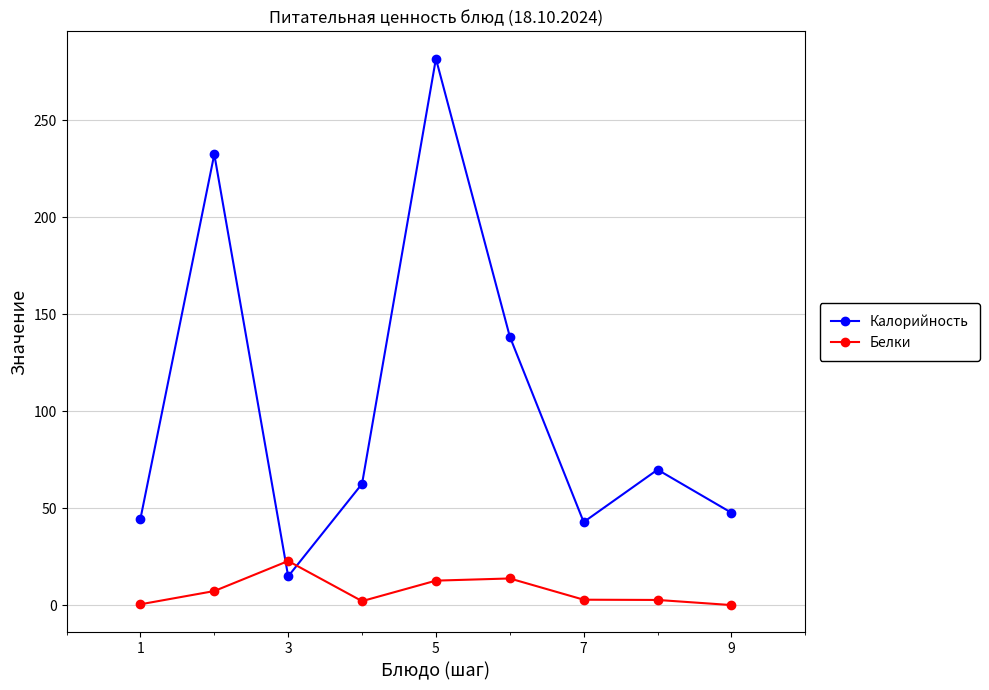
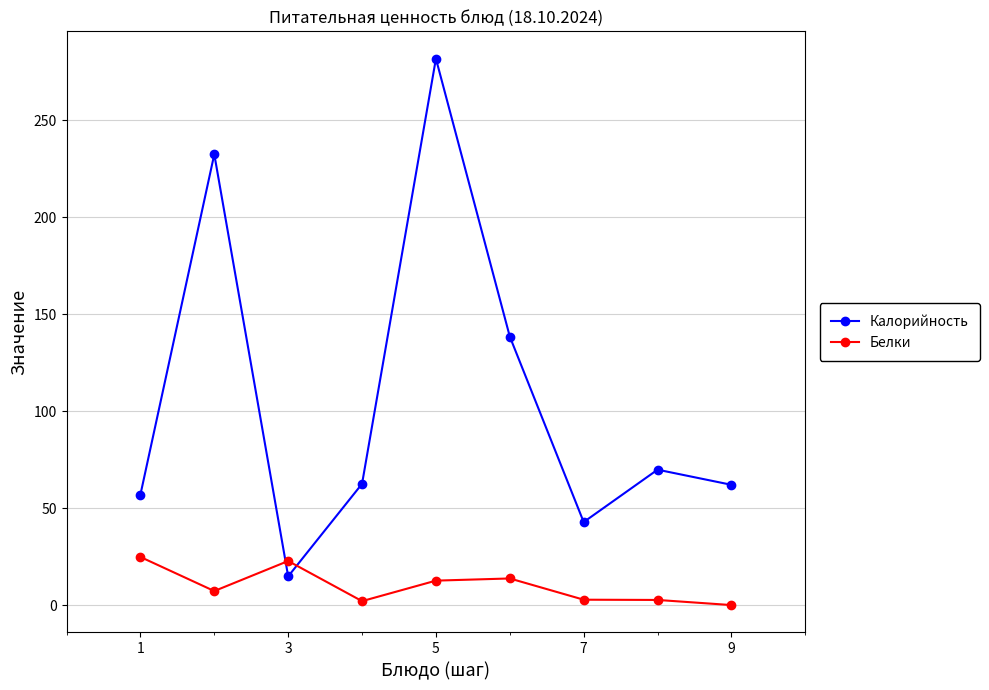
Калорийность, 1: 44 -> 57
Белки, 1: 0 -> 25
Калорийность, 9: 48 -> 62
